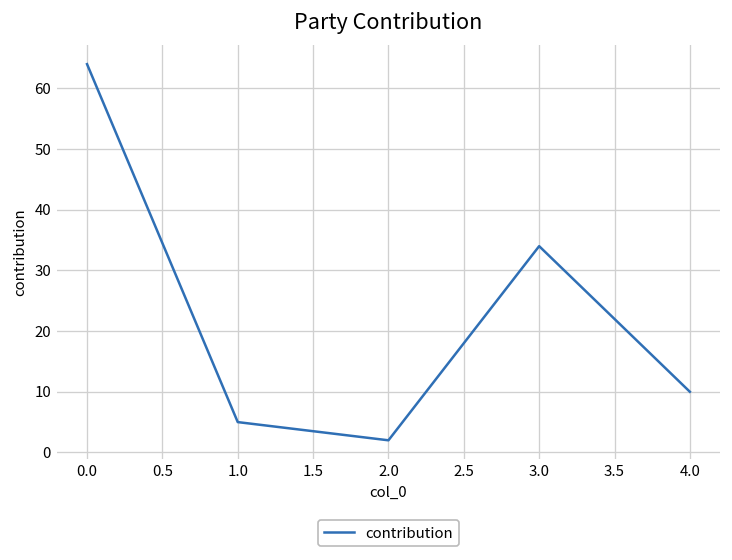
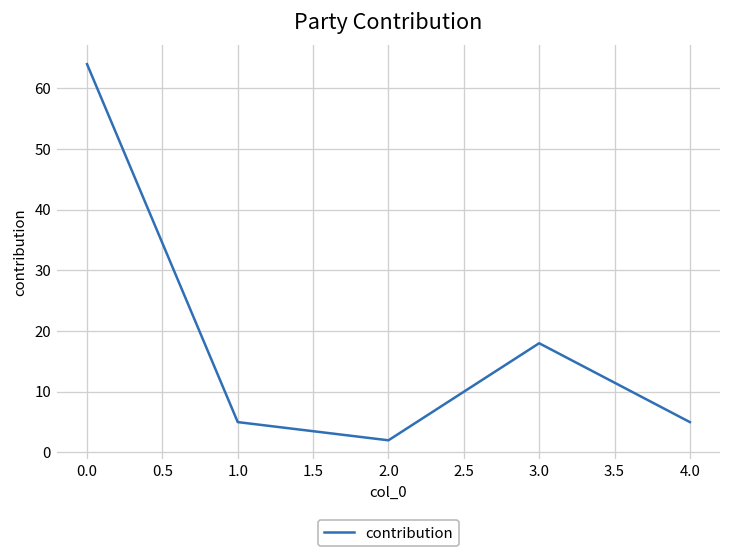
3.0: 34 -> 18
4.0: 10 -> 5
